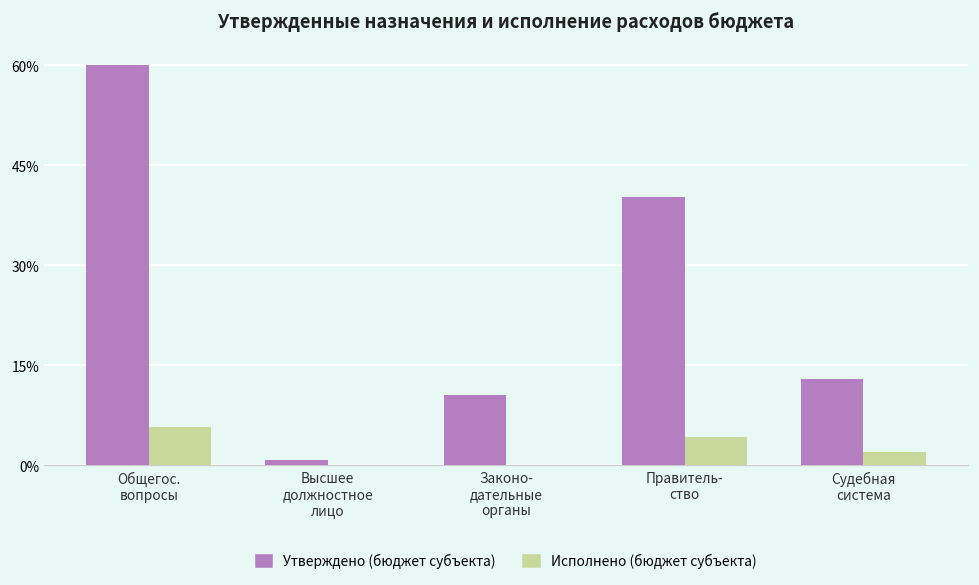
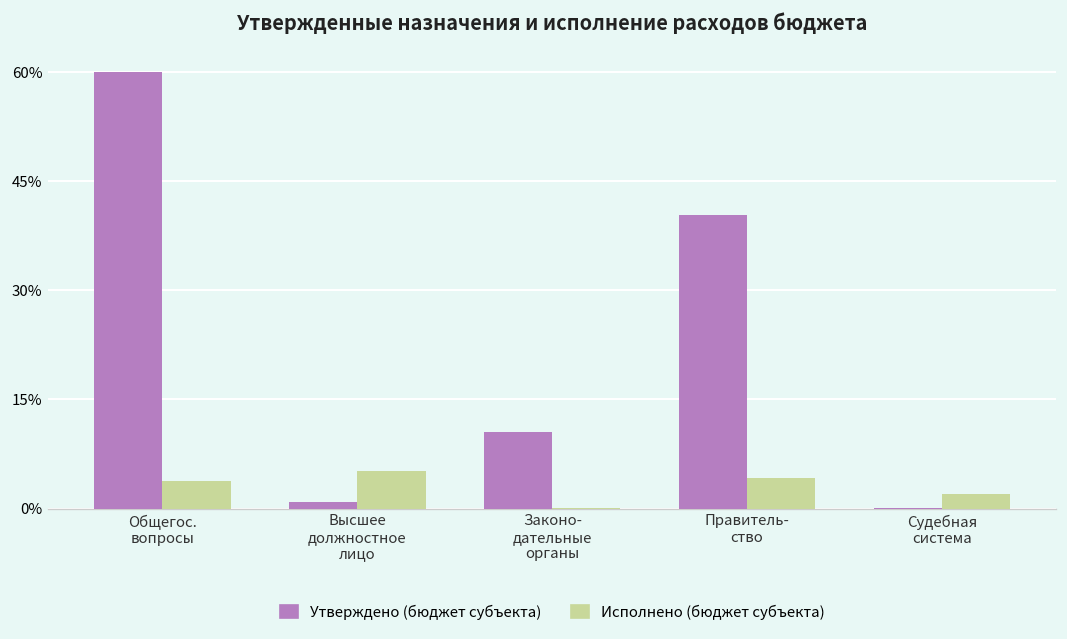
Исполнено (бюджет субъекта), Общегос. вопросы: 6% -> 4%
Исполнено (бюджет субъекта), Высшее должностное лицо: 0% -> 5%
Утверждено (бюджет субъекта), Судебная система: 13% -> 0%
